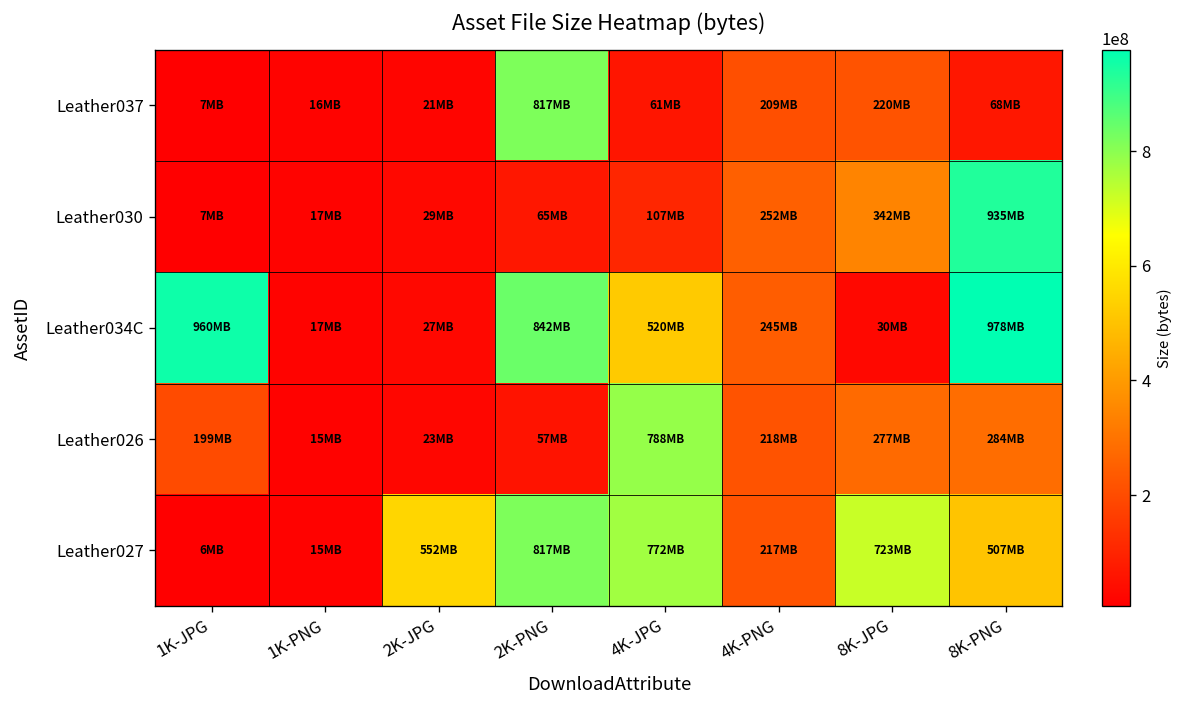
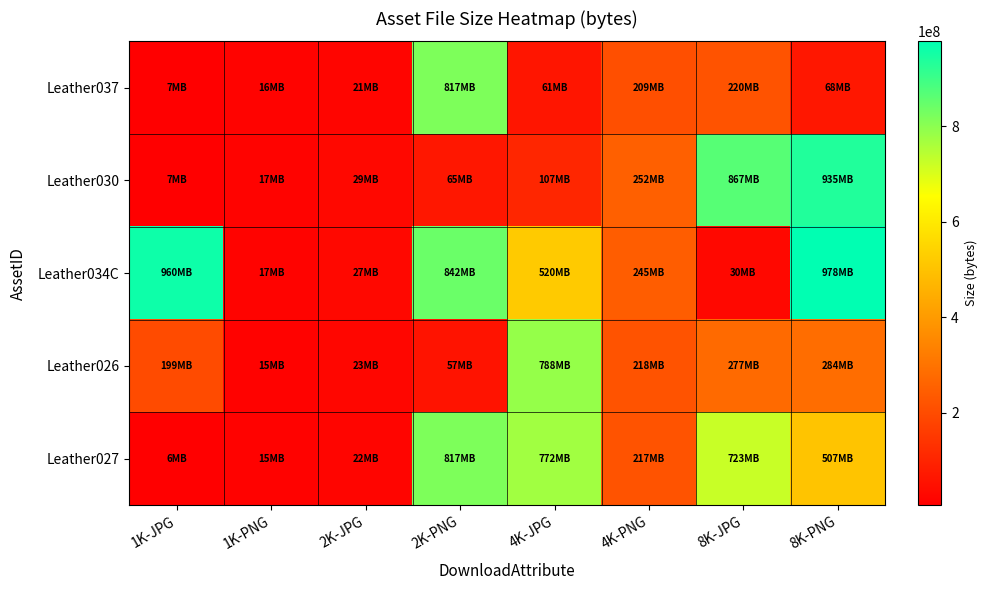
Leather030, 8K-JPG: 342 -> 867
Leather027, 2K-JPG: 552 -> 22
